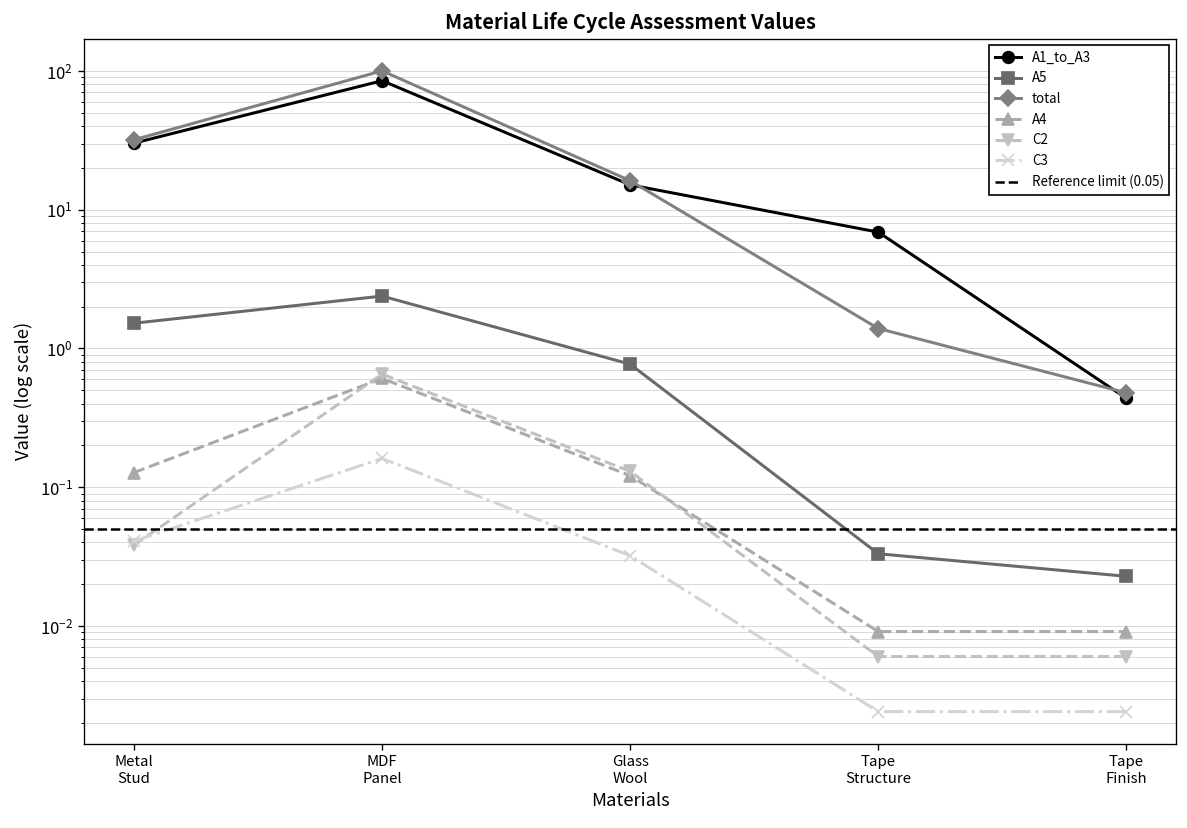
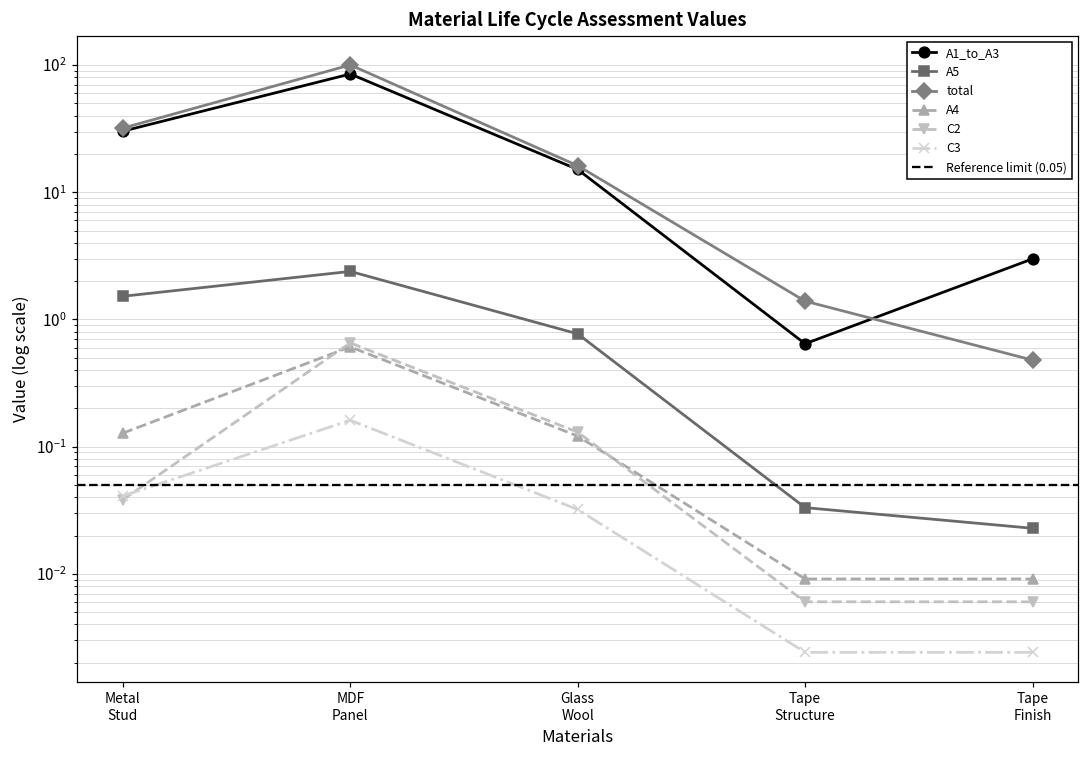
A1_to_A3, Tape Structure: 7 -> 0.6
A1_to_A3, Tape Finish: 0.44 -> 3.0
